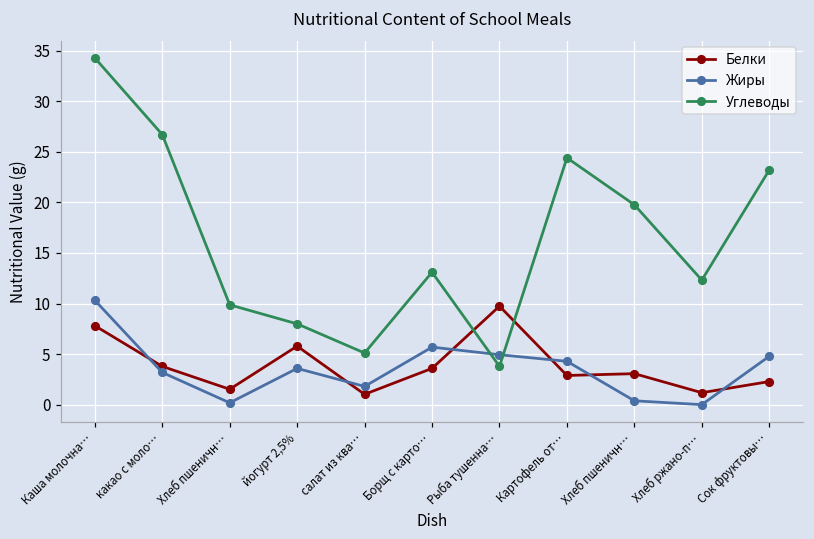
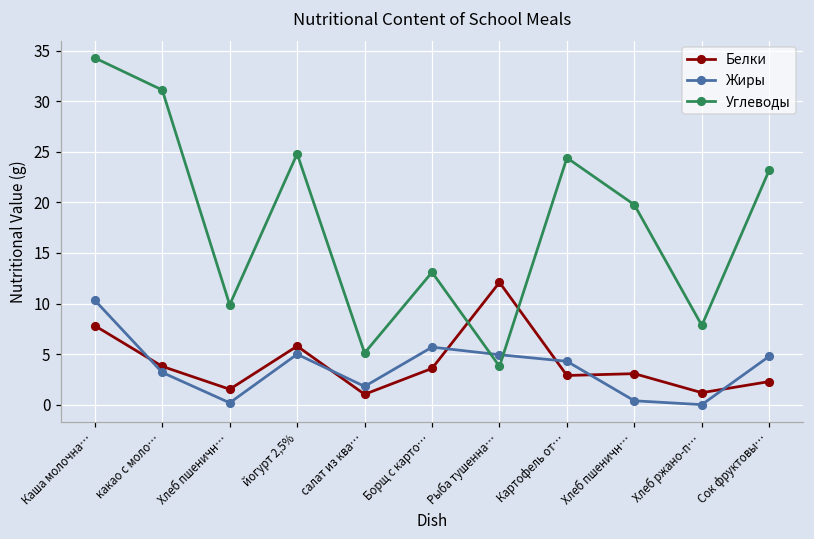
Углеводы, какао с моло…: 27 -> 31
Жиры, йогурт 2,5%: 4 -> 5
Углеводы, йогурт 2,5%: 8 -> 25
Белки, Рыба тушенна…: 10 -> 12
Углеводы, Хлеб ржано-п…: 12 -> 8
